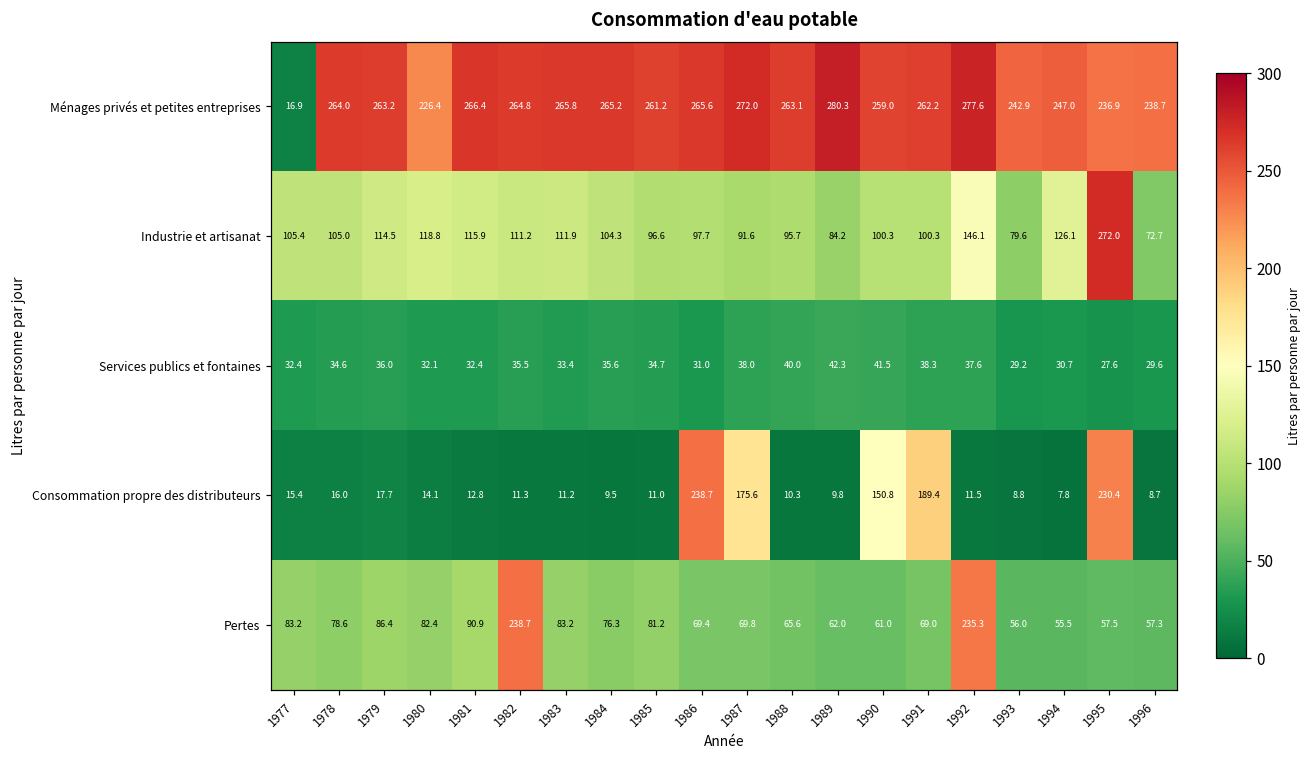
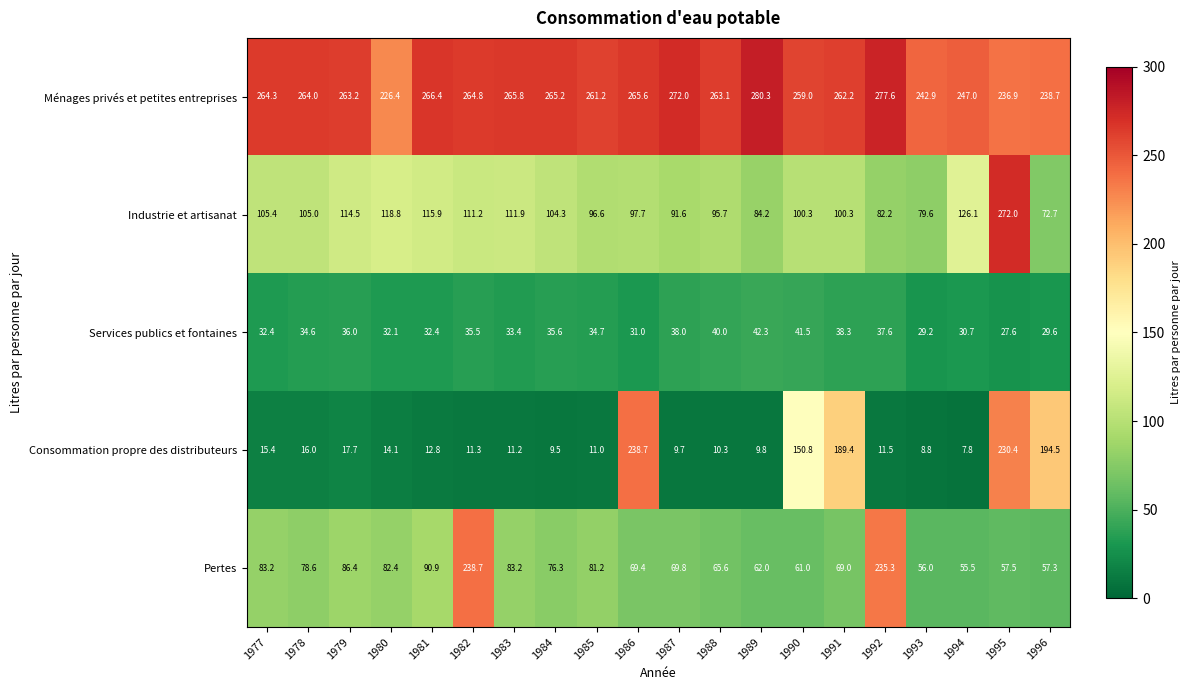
Ménages privés et petites entreprises, 1977: 16.9 -> 264.3
Industrie et artisanat, 1992: 146.1 -> 82.2
Consommation propre des distributeurs, 1987: 175.6 -> 9.7
Consommation propre des distributeurs, 1996: 8.7 -> 194.5
